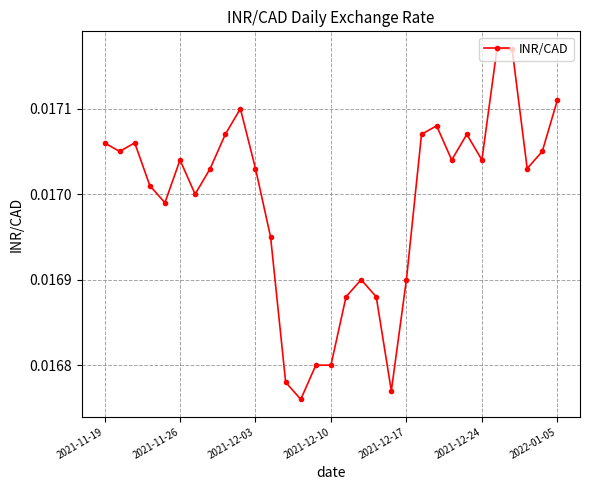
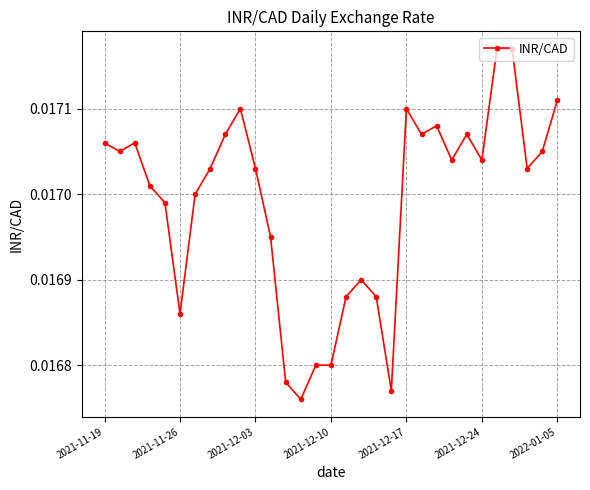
2021-11-26: 0.01704 -> 0.01686
2021-12-17: 0.0169 -> 0.0171
